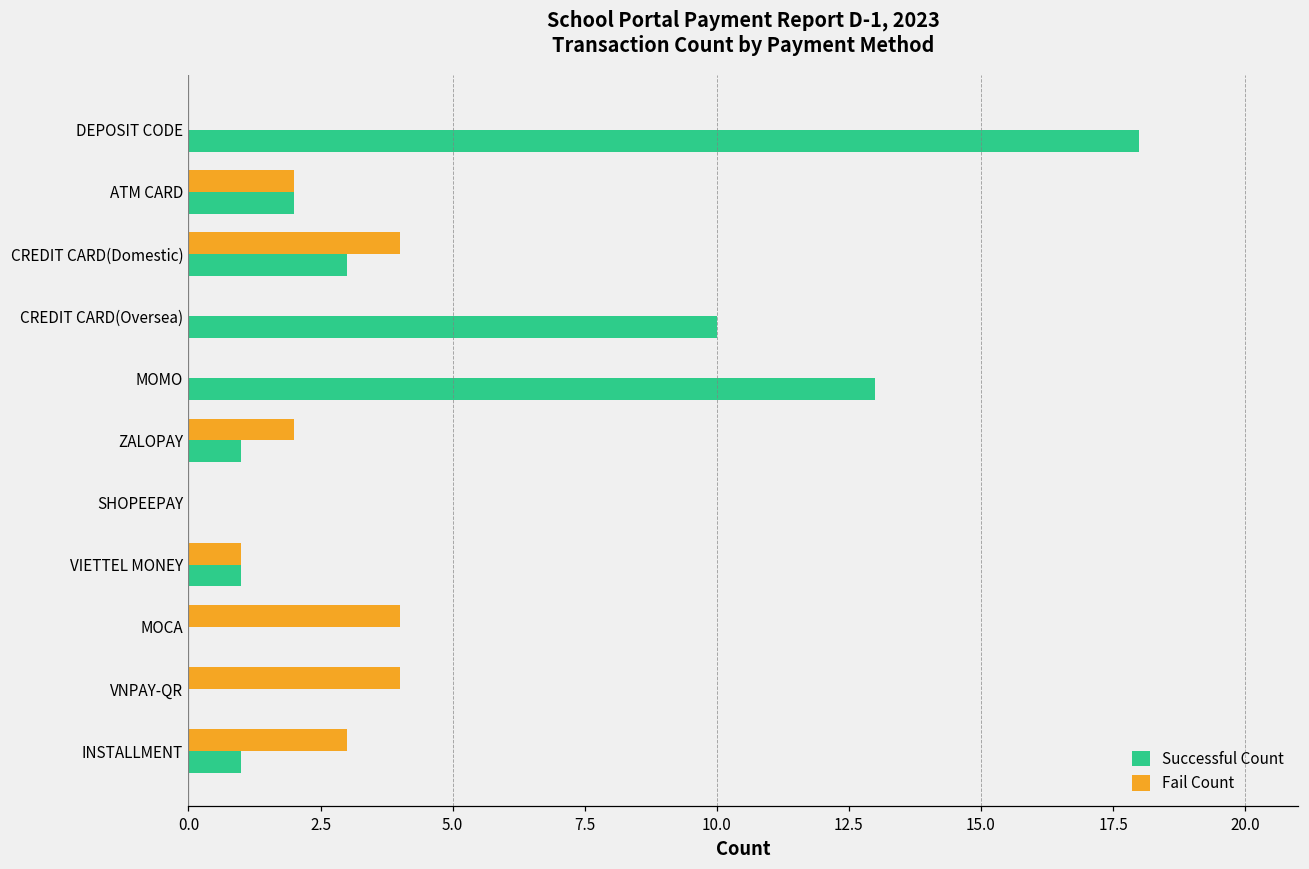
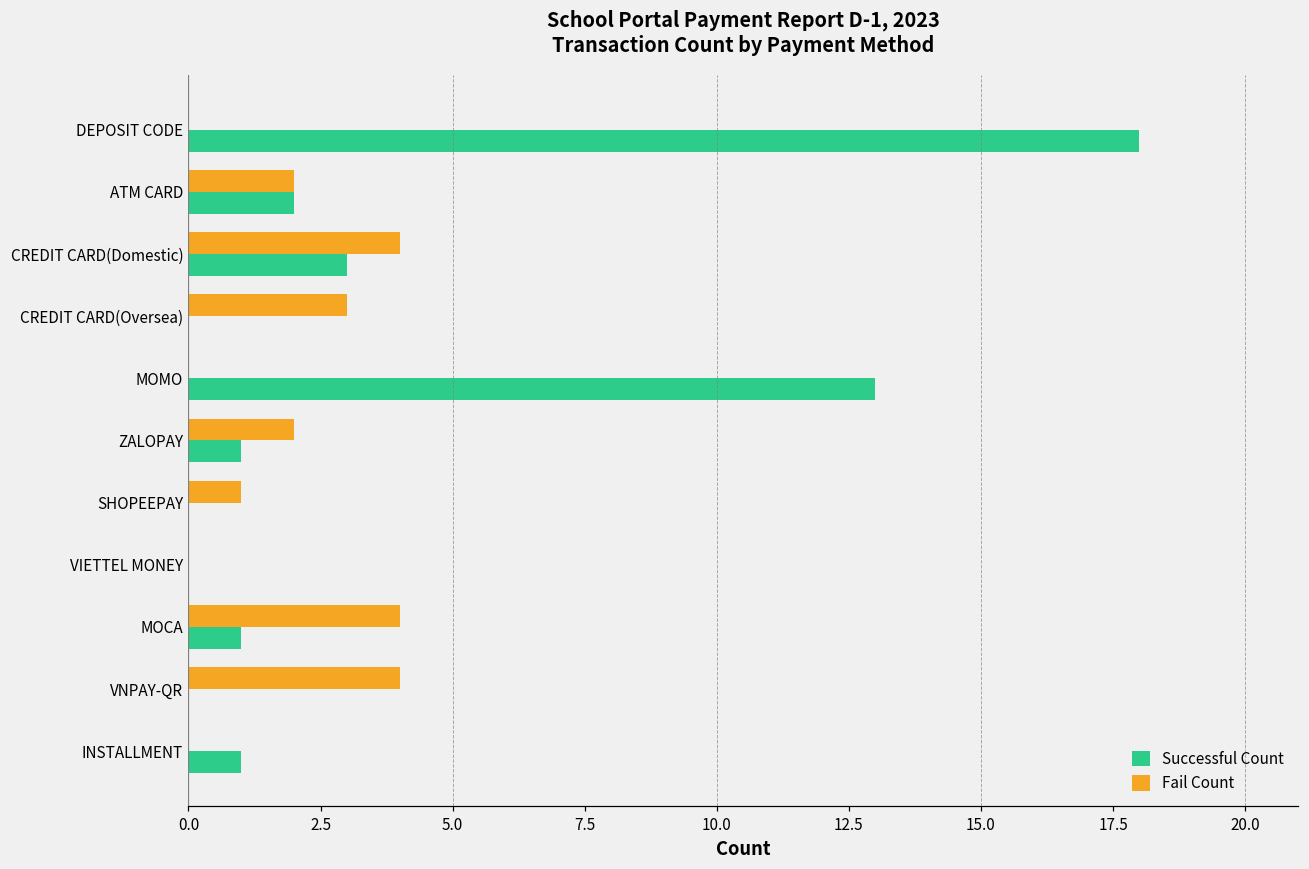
Fail Count, CREDIT CARD(Oversea): 0 -> 3
Successful Count, CREDIT CARD(Oversea): 10 -> 0
Fail Count, SHOPEEPAY: 0 -> 1
Fail Count, VIETTEL MONEY: 1 -> 0
Successful Count, VIETTEL MONEY: 1 -> 0
Successful Count, MOCA: 0 -> 1
Fail Count, INSTALLMENT: 3 -> 0
